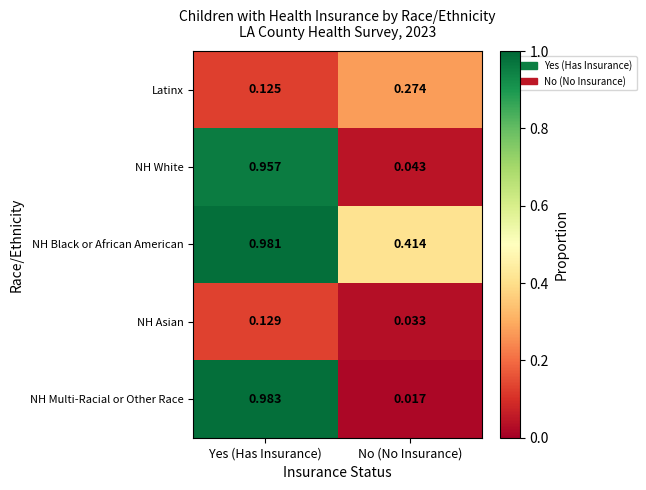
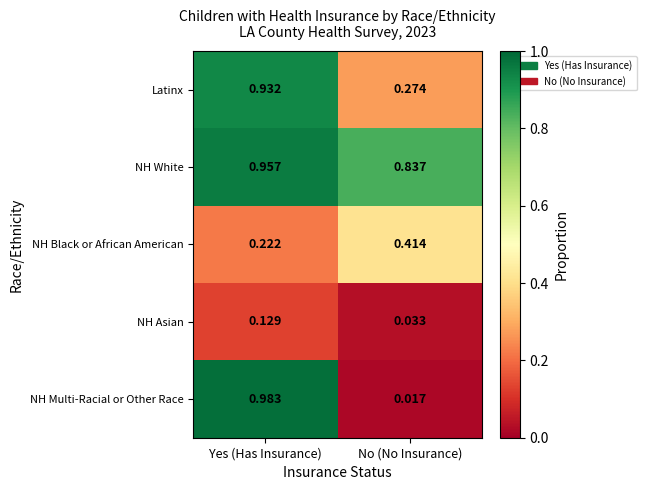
Latinx, Yes (Has Insurance): 0.125 -> 0.932
NH White, No (No Insurance): 0.043 -> 0.837
NH Black or African American, Yes (Has Insurance): 0.981 -> 0.222
